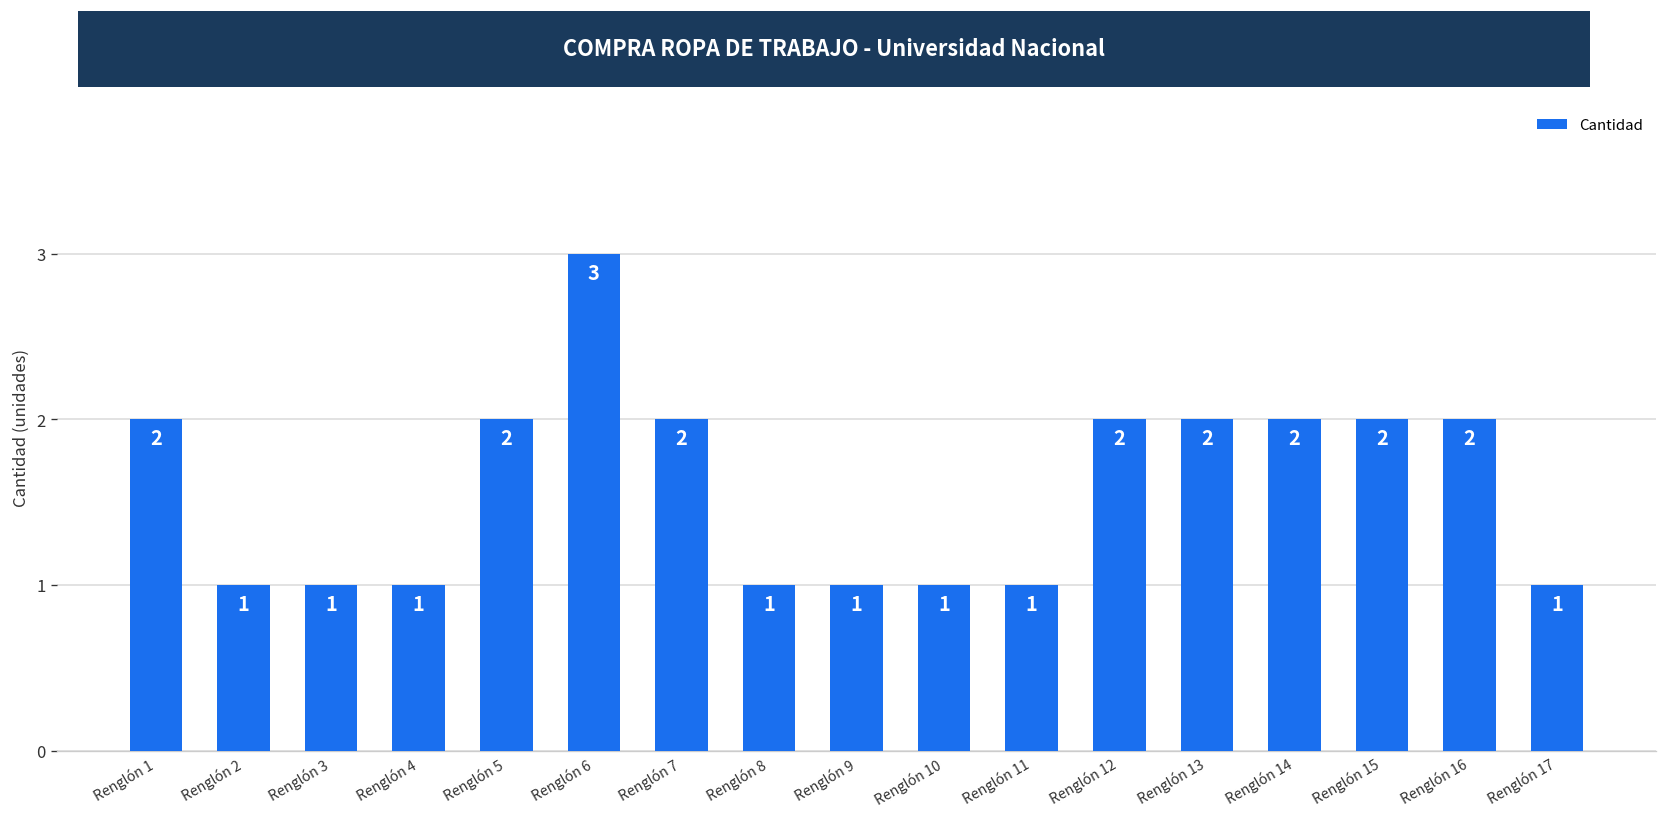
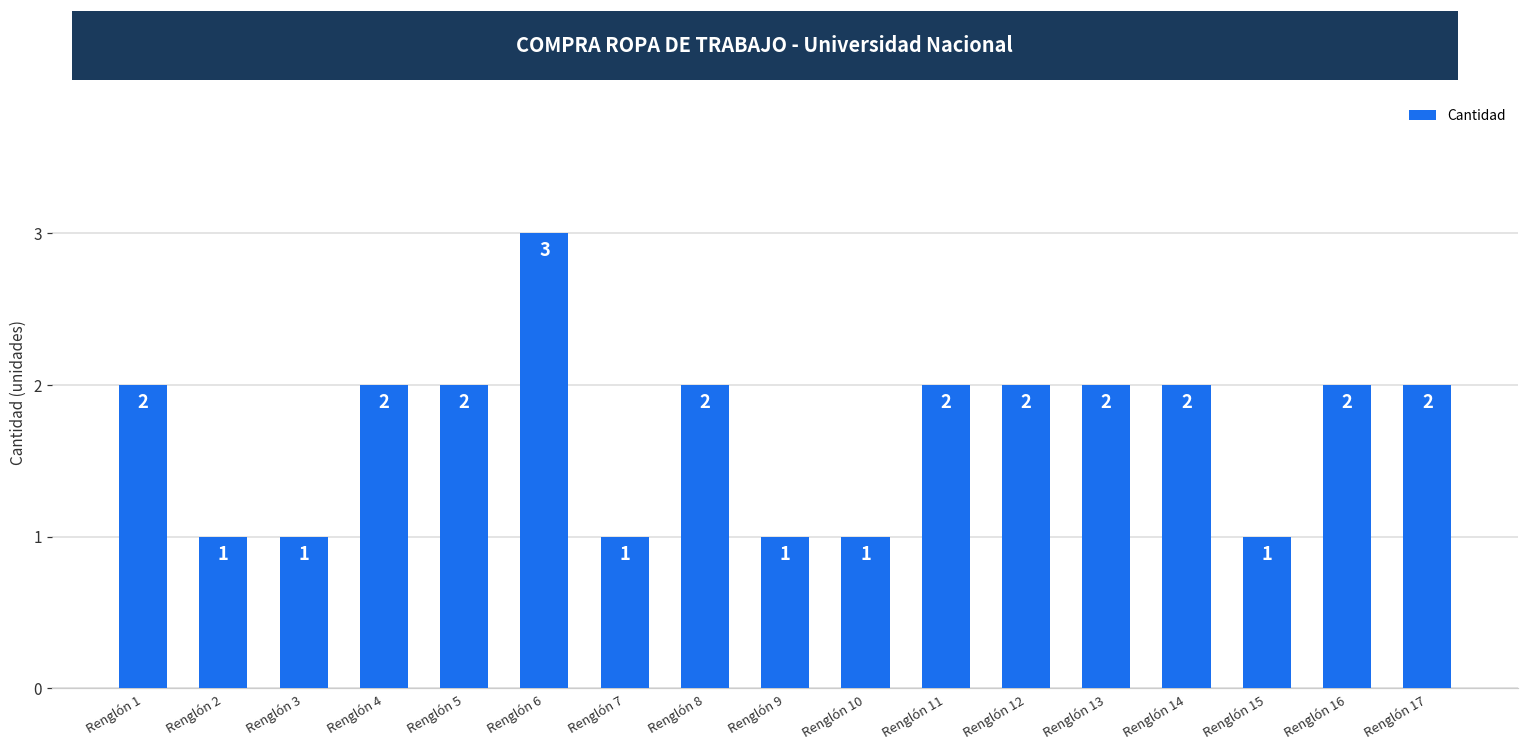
Renglón 4: 1 -> 2
Renglón 7: 2 -> 1
Renglón 8: 1 -> 2
Renglón 11: 1 -> 2
Renglón 15: 2 -> 1
Renglón 17: 1 -> 2
